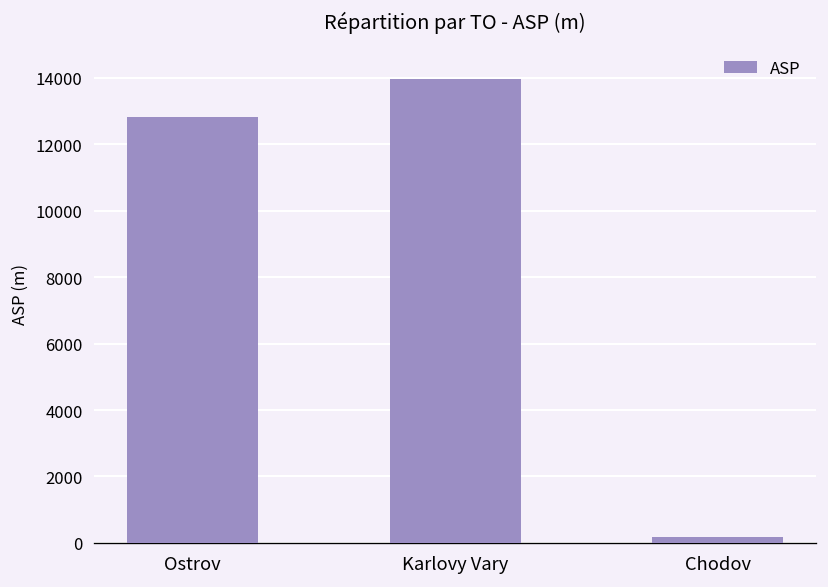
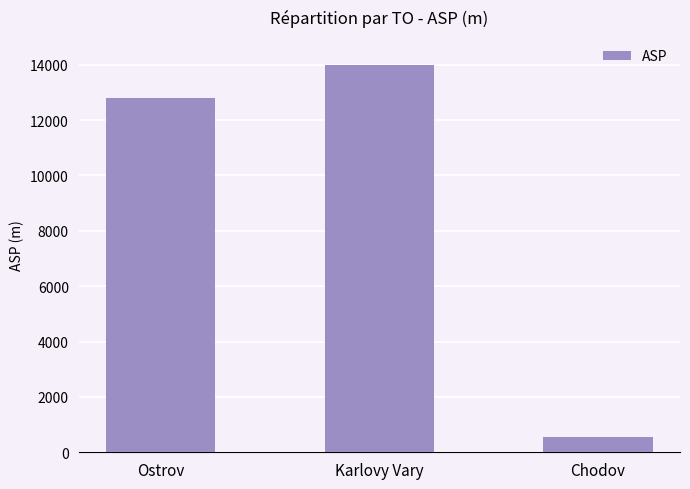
Chodov: 200 -> 600
